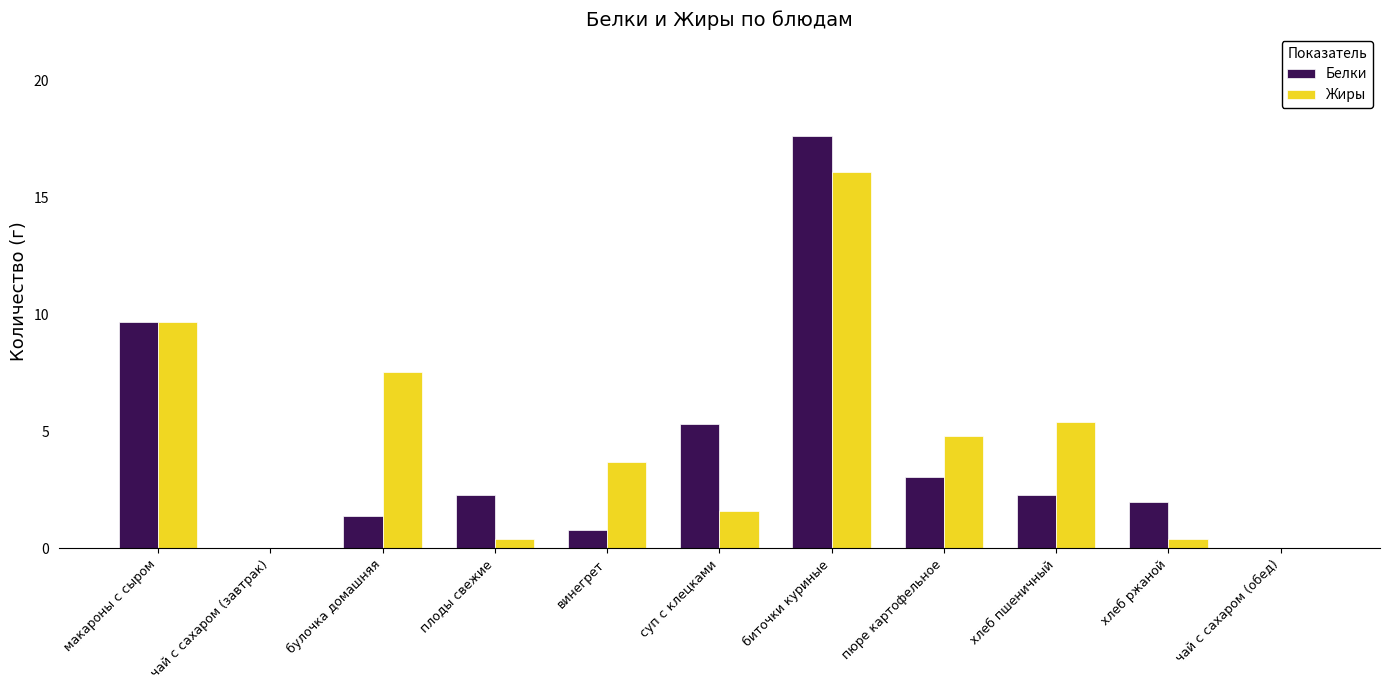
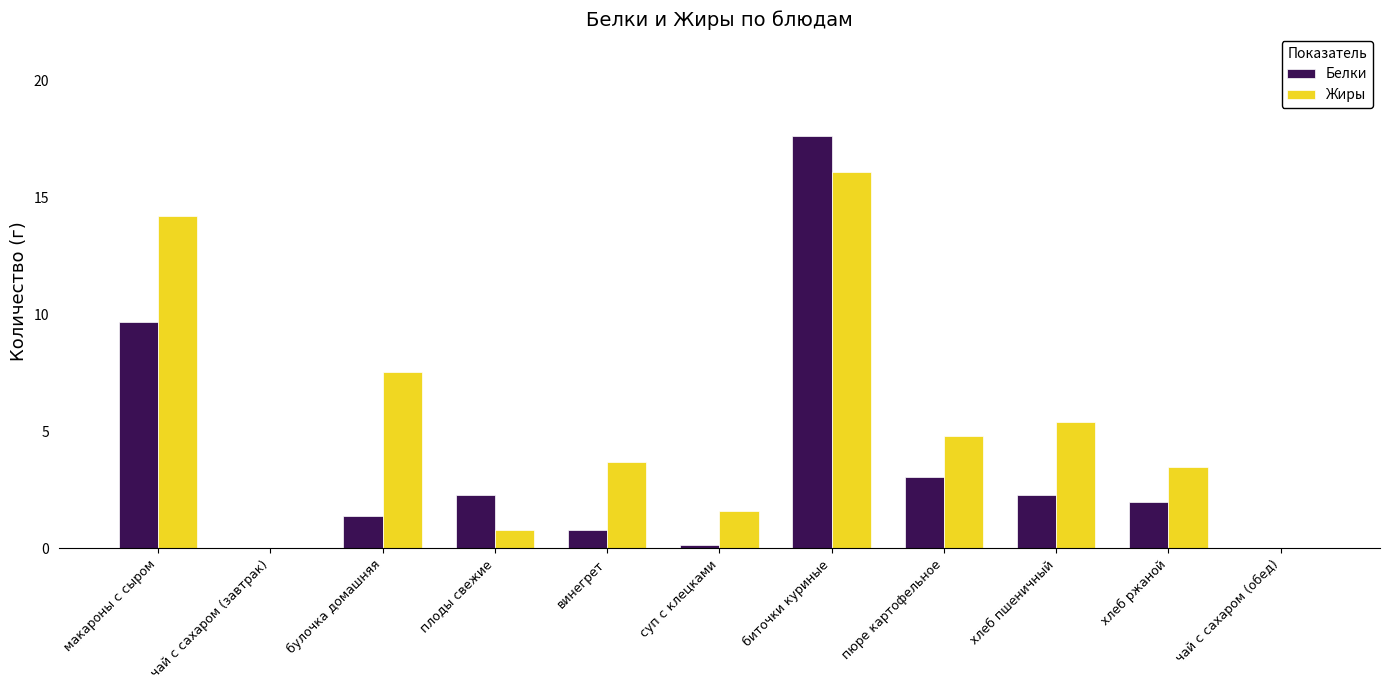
Жиры, макароны с сыром: 9.7 -> 14.2
Жиры, плоды свежие: 0.4 -> 0.8
Белки, суп с клецками: 5.3 -> 0.1
Жиры, хлеб ржаной: 0.4 -> 3.5
